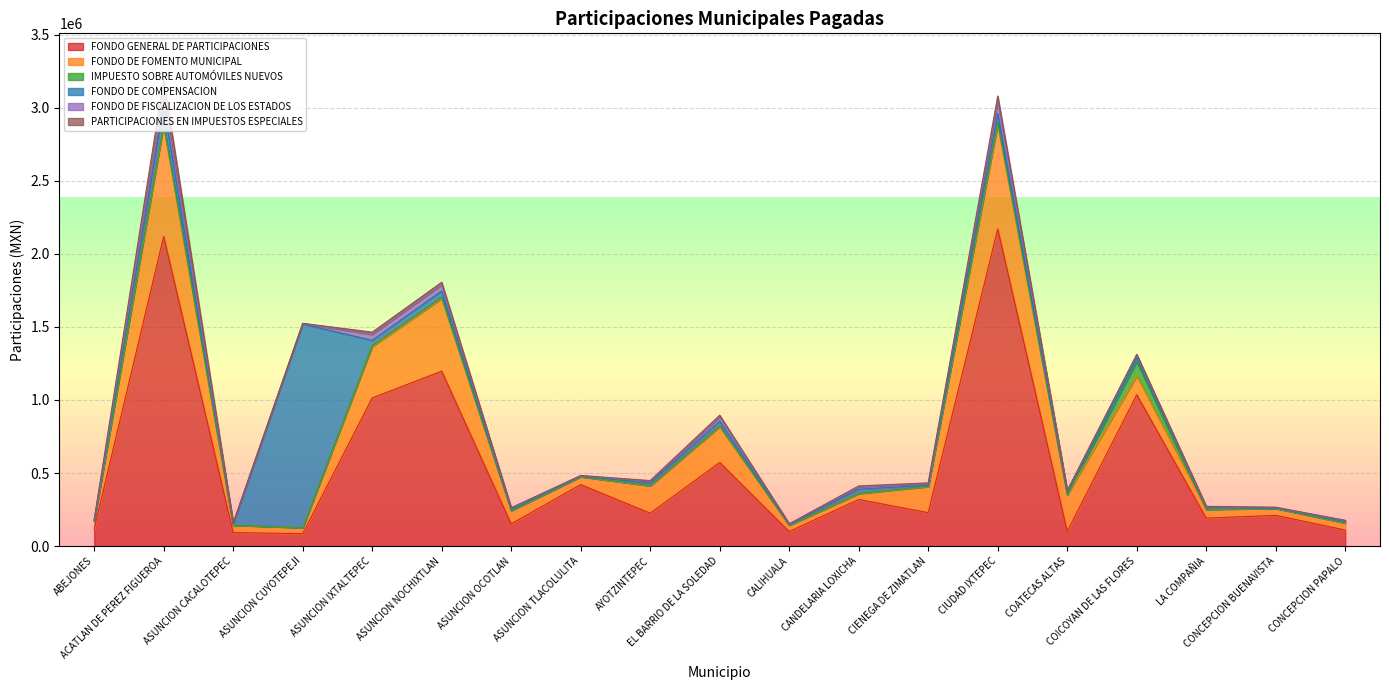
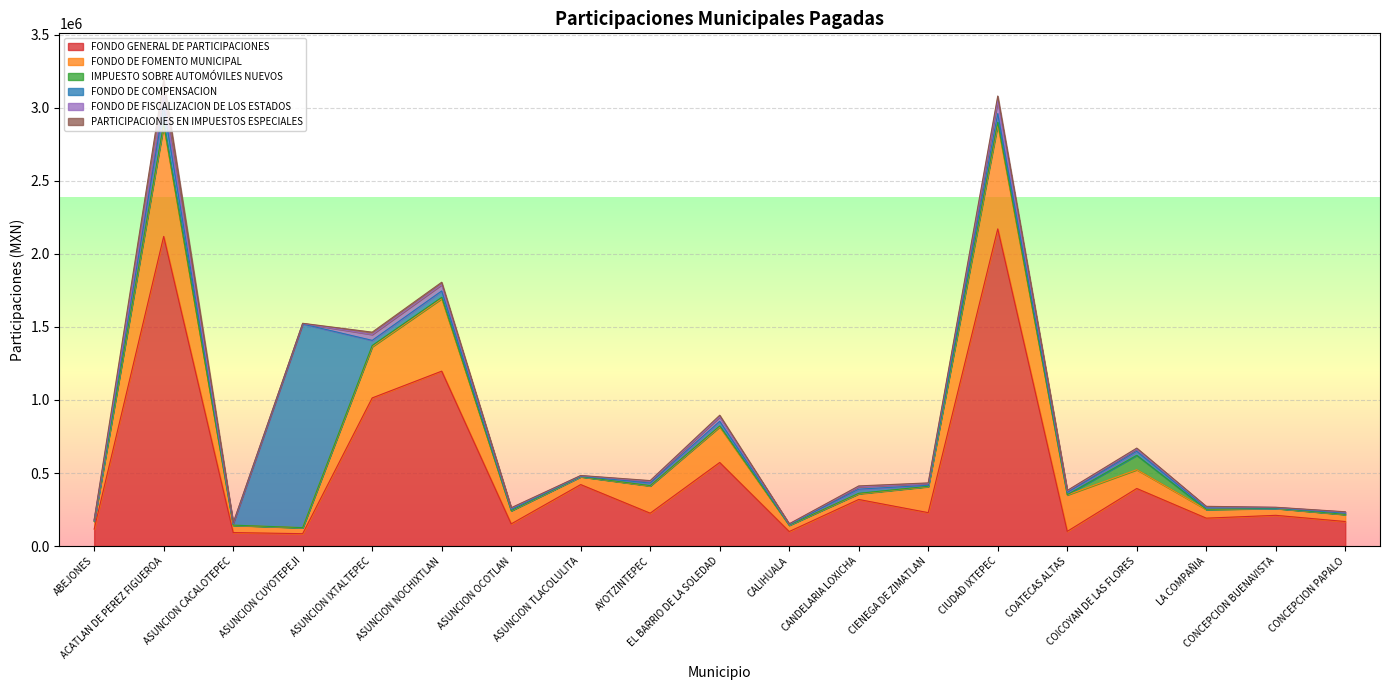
FONDO GENERAL DE PARTICIPACIONES, COICOYAN DE LAS FLORES: 1040000 -> 390000
FONDO GENERAL DE PARTICIPACIONES, CONCEPCION PAPALO: 110000 -> 170000
